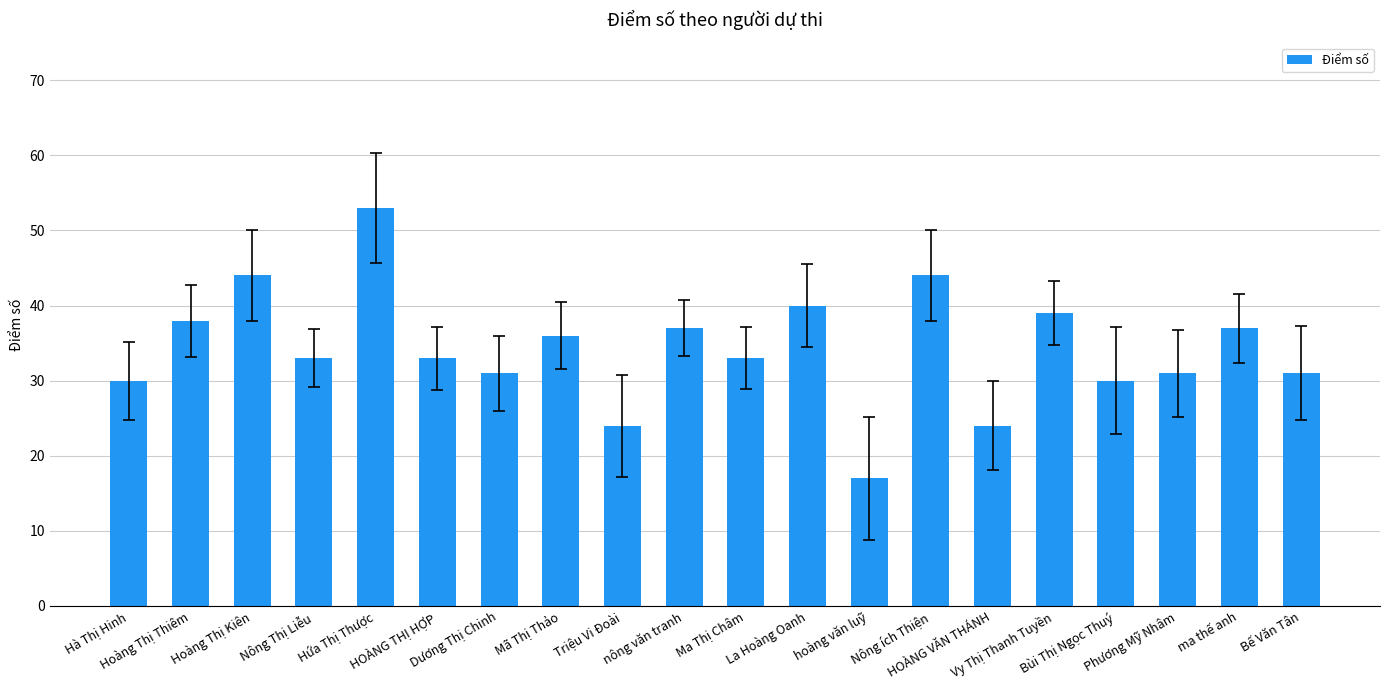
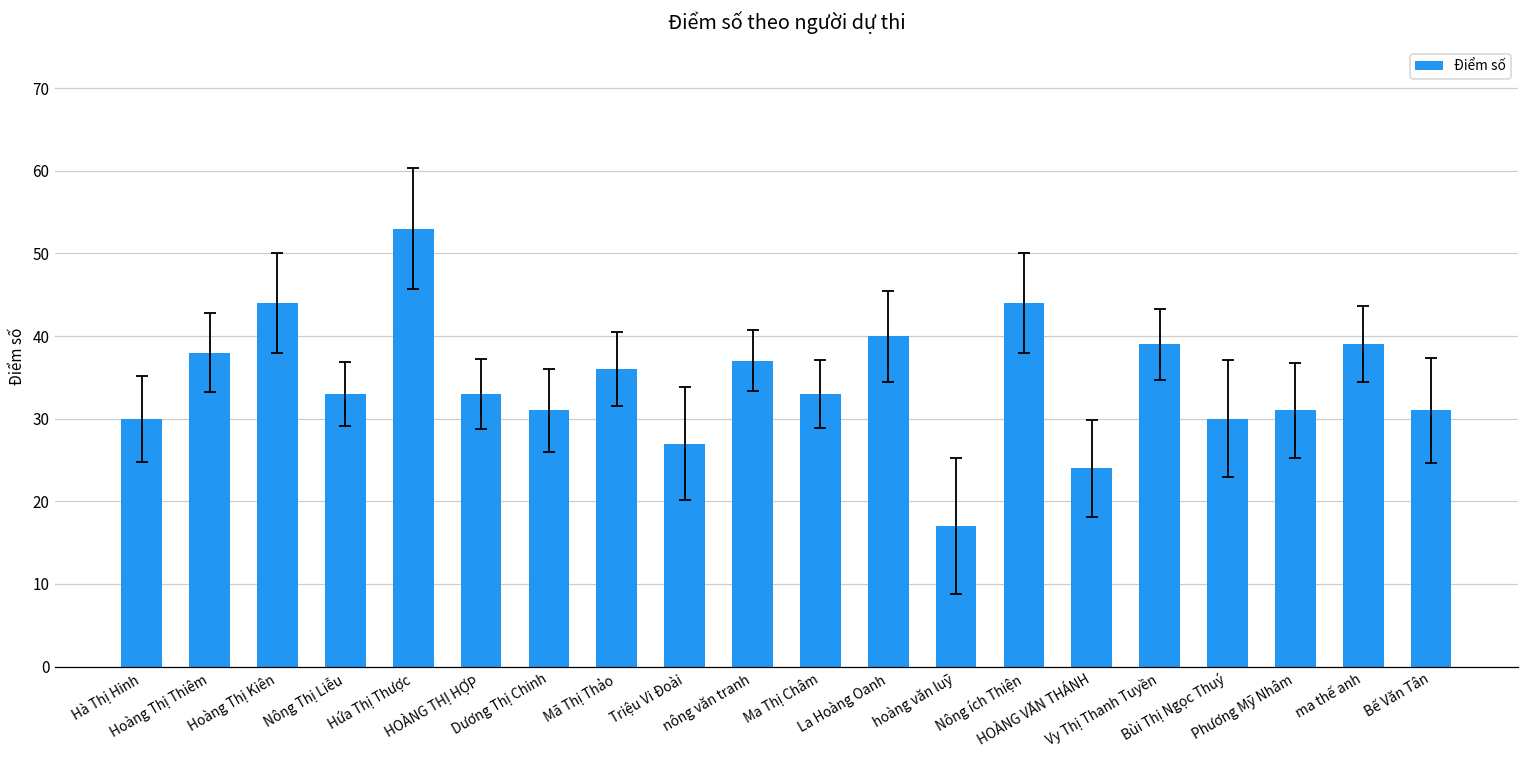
Điểm số, Triệu Vi Đoài: 24 -> 27
Điểm số, ma thế anh: 37 -> 39
